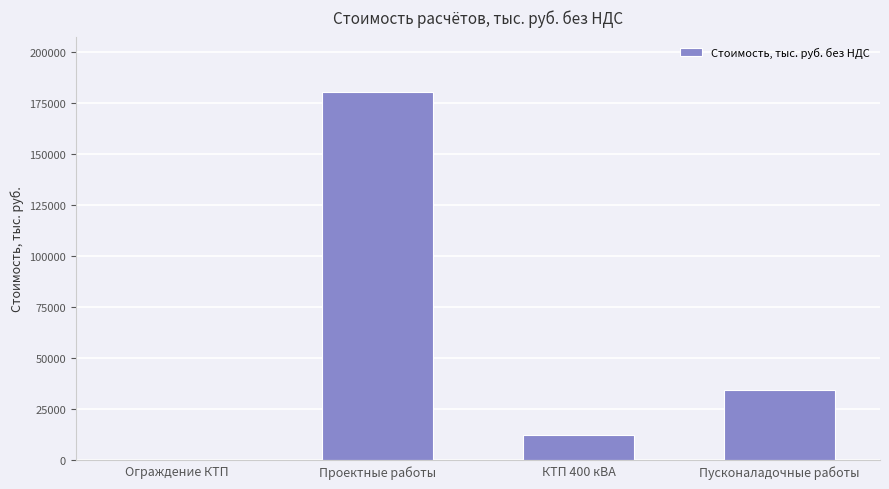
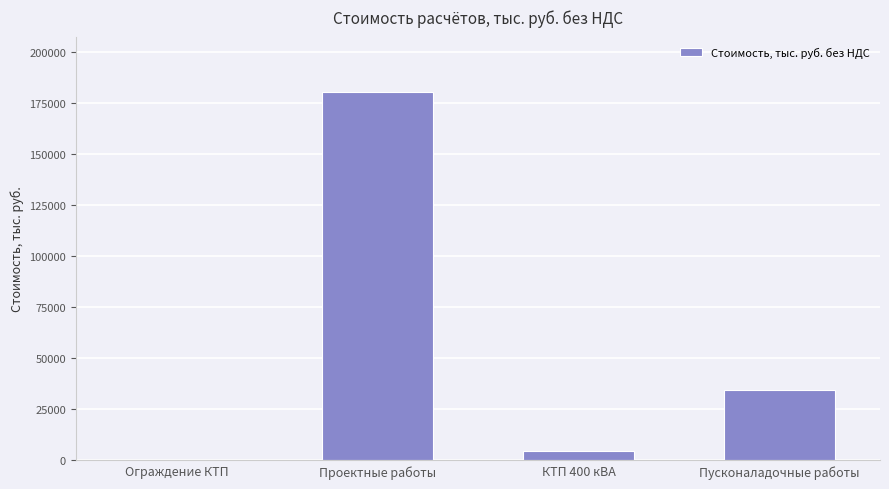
КТП 400 кВА: 12000 -> 5000
